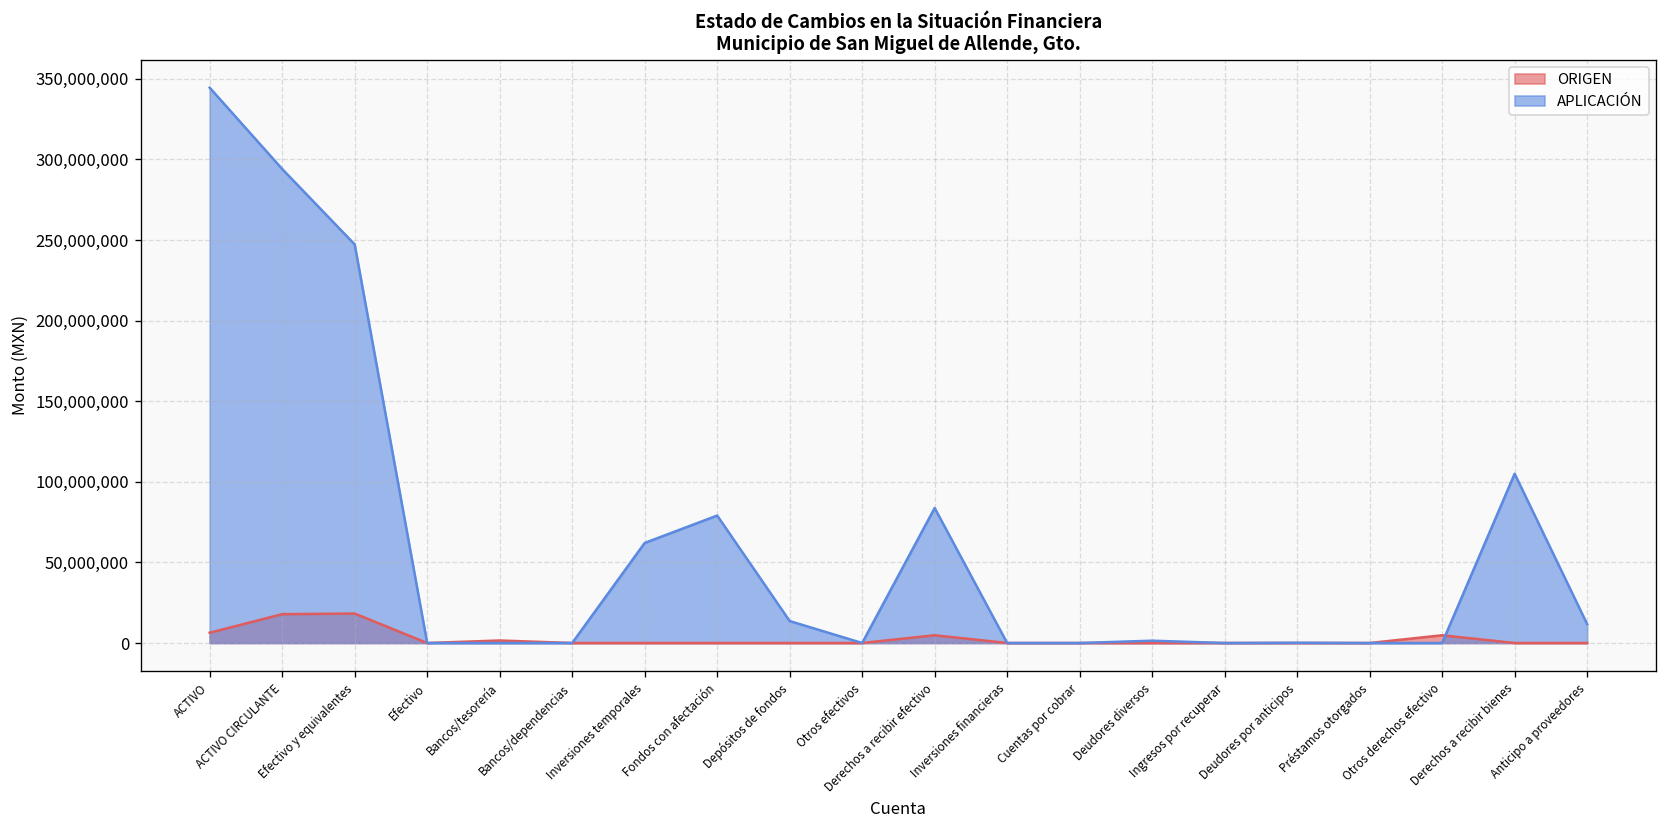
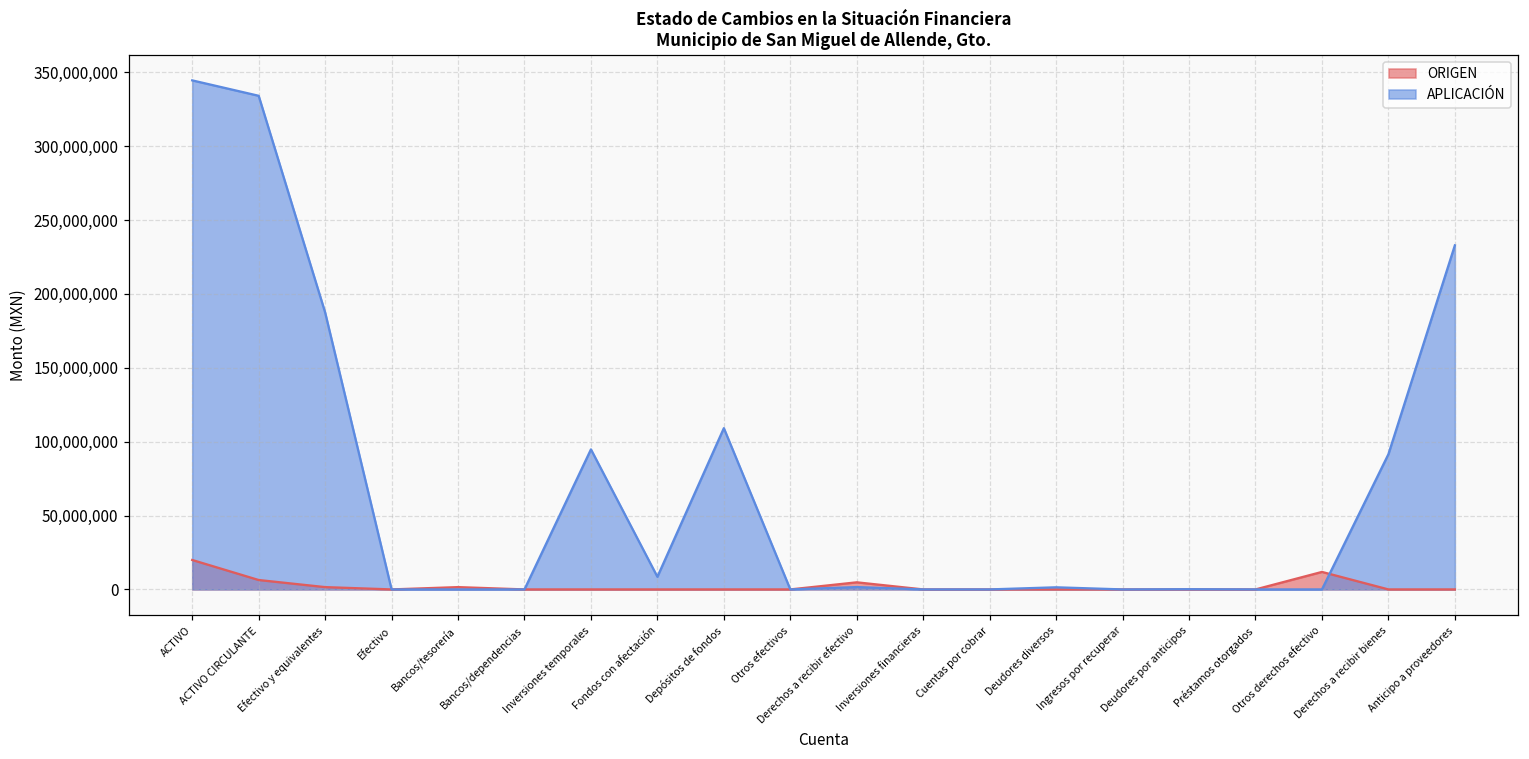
ORIGEN, ACTIVO: 6,000,000 -> 20,000,000
ORIGEN, ACTIVO CIRCULANTE: 18,000,000 -> 6,000,000
APLICACIÓN, ACTIVO CIRCULANTE: 294,000,000 -> 334,000,000
ORIGEN, Efectivo y equivalentes: 18,000,000 -> 2,000,000
APLICACIÓN, Efectivo y equivalentes: 247,000,000 -> 187,000,000
APLICACIÓN, Inversiones temporales: 62,000,000 -> 95,000,000
APLICACIÓN, Fondos con afectación: 79,000,000 -> 9,000,000
APLICACIÓN, Depósitos de fondos: 14,000,000 -> 109,000,000
APLICACIÓN, Derechos a recibir efectivo: 84,000,000 -> 2,000,000
ORIGEN, Otros derechos efectivo: 5,000,000 -> 12,000,000
APLICACIÓN, Derechos a recibir bienes: 105,000,000 -> 91,000,000
APLICACIÓN, Anticipo a proveedores: 12,000,000 -> 233,000,000
